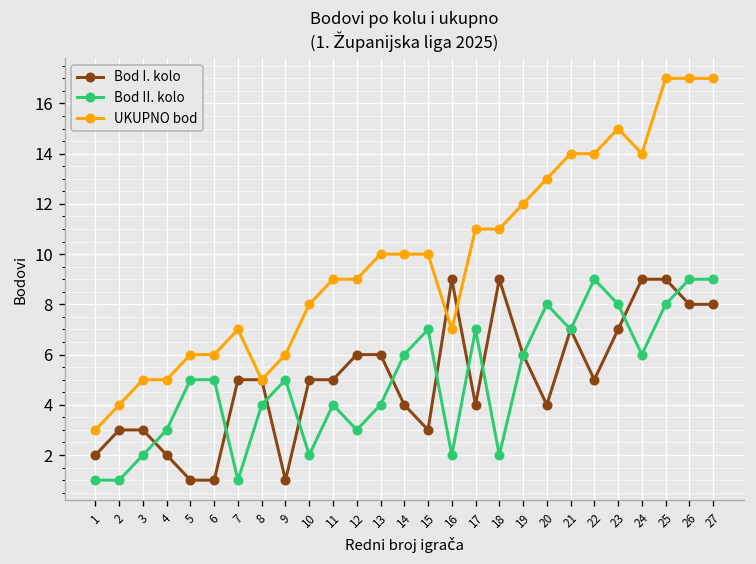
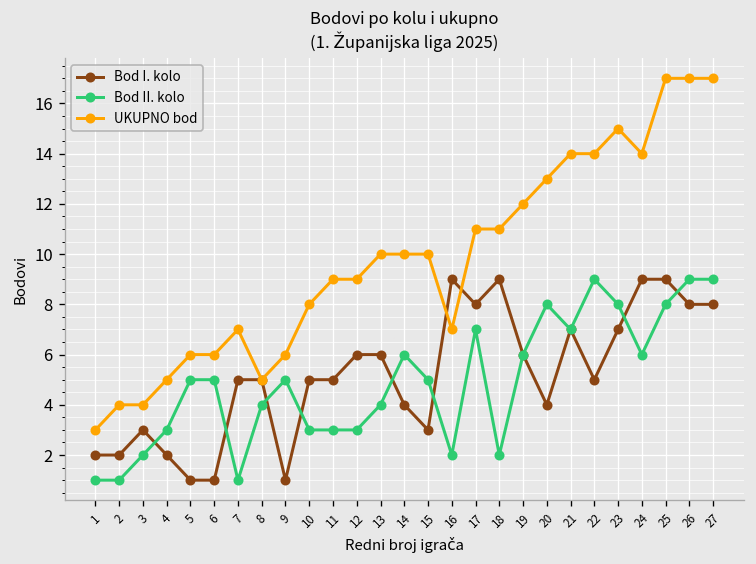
Bod I. kolo, 2: 3 -> 2
UKUPNO bod, 3: 5 -> 4
Bod II. kolo, 10: 2 -> 3
Bod II. kolo, 11: 4 -> 3
Bod II. kolo, 15: 7 -> 5
Bod I. kolo, 17: 4 -> 8
